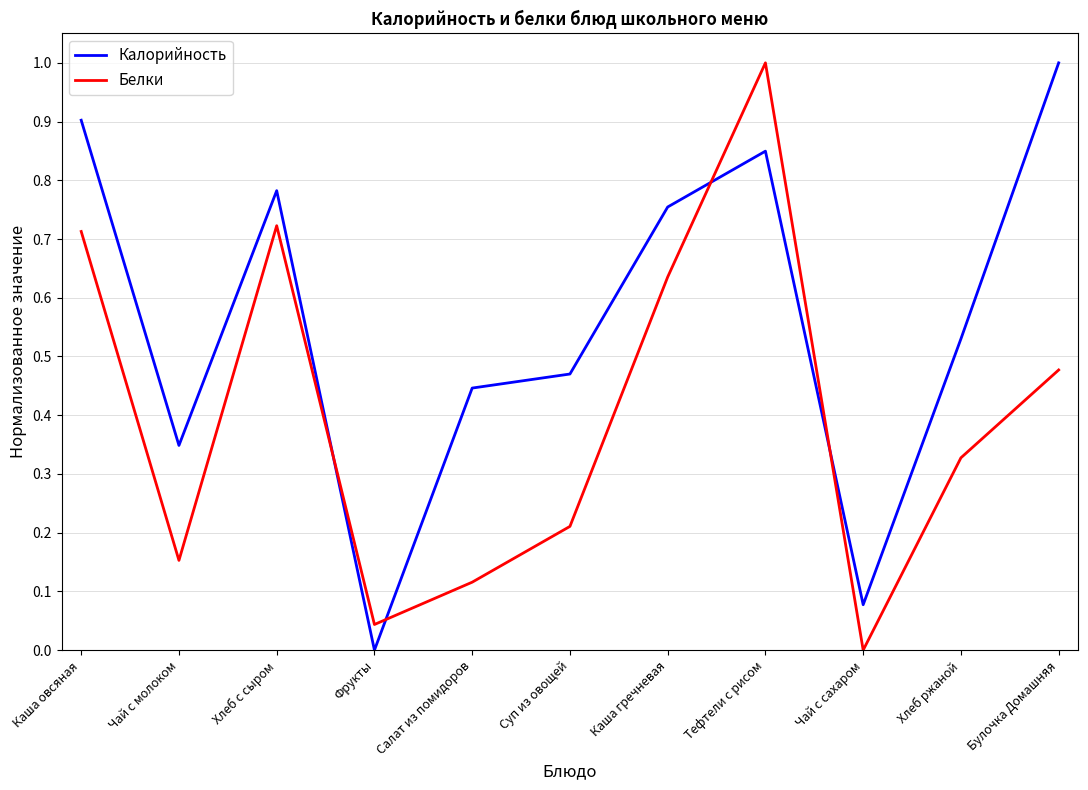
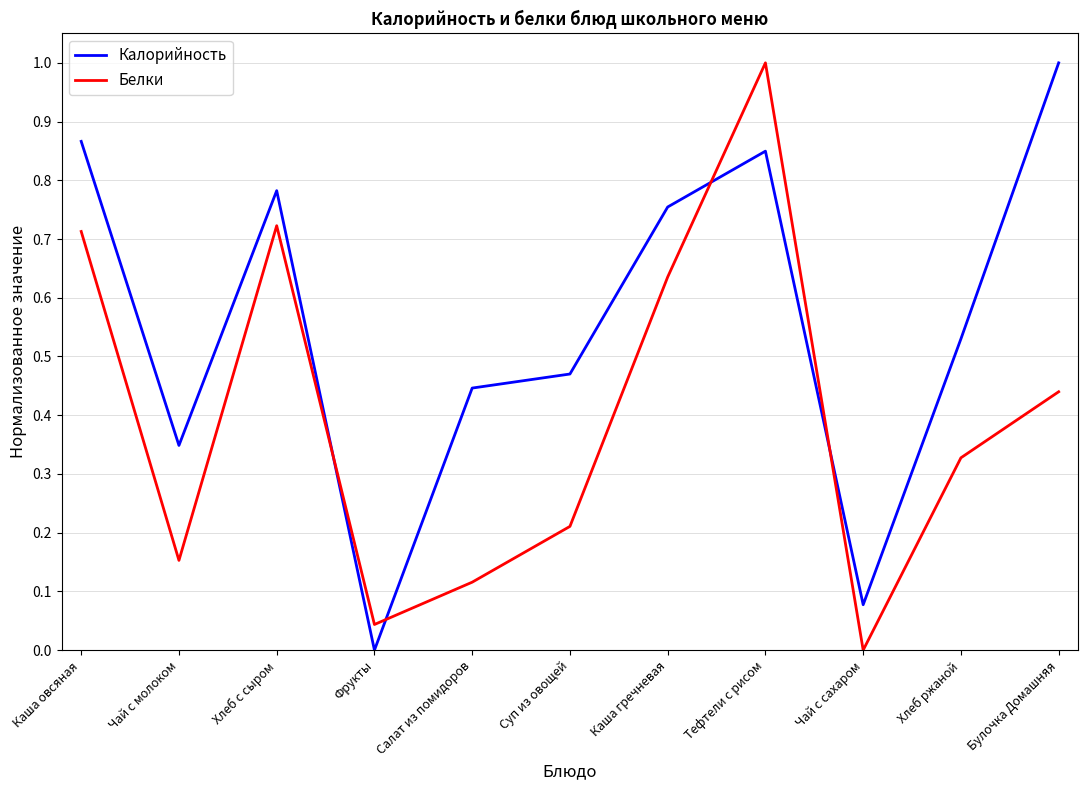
Калорийность, Каша овсяная: 0.90 -> 0.87
Белки, Булочка Домашняя: 0.48 -> 0.44
